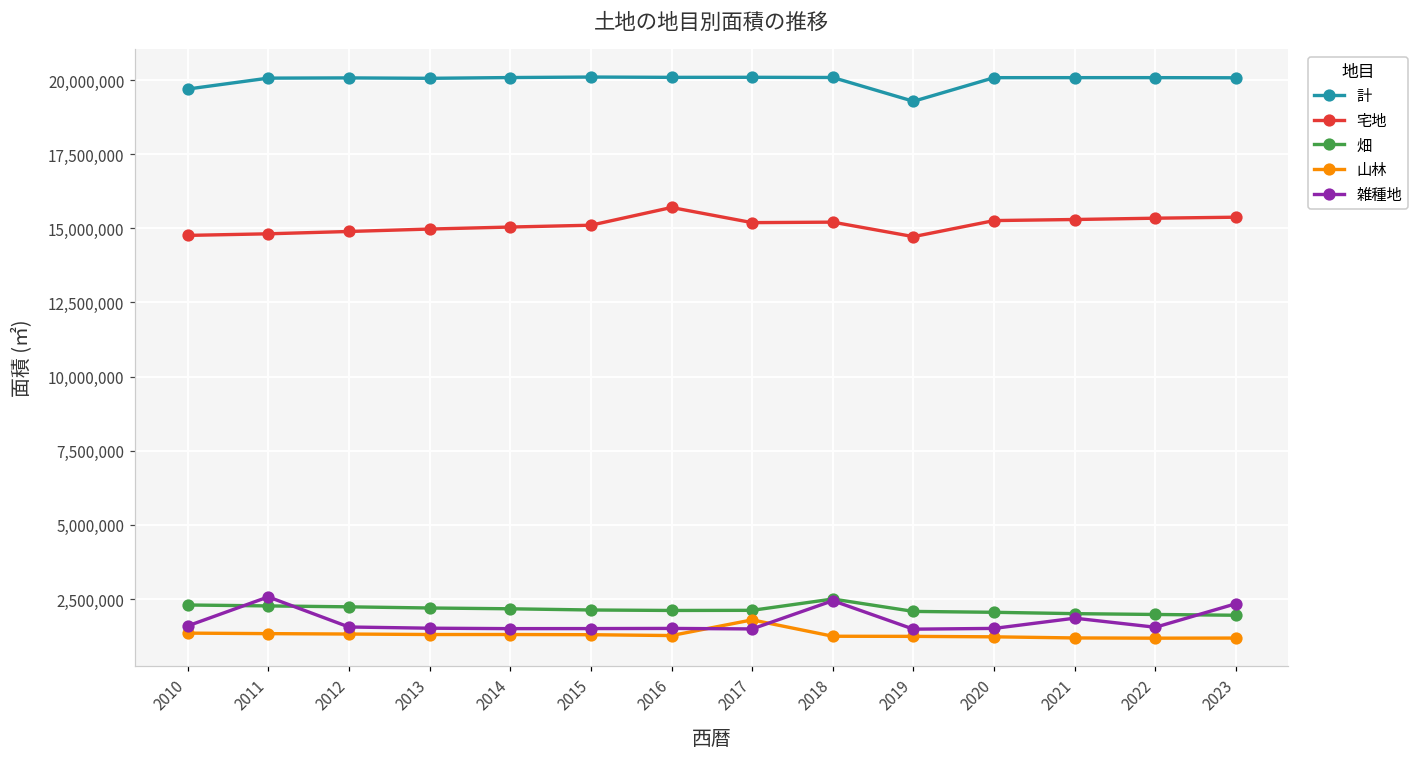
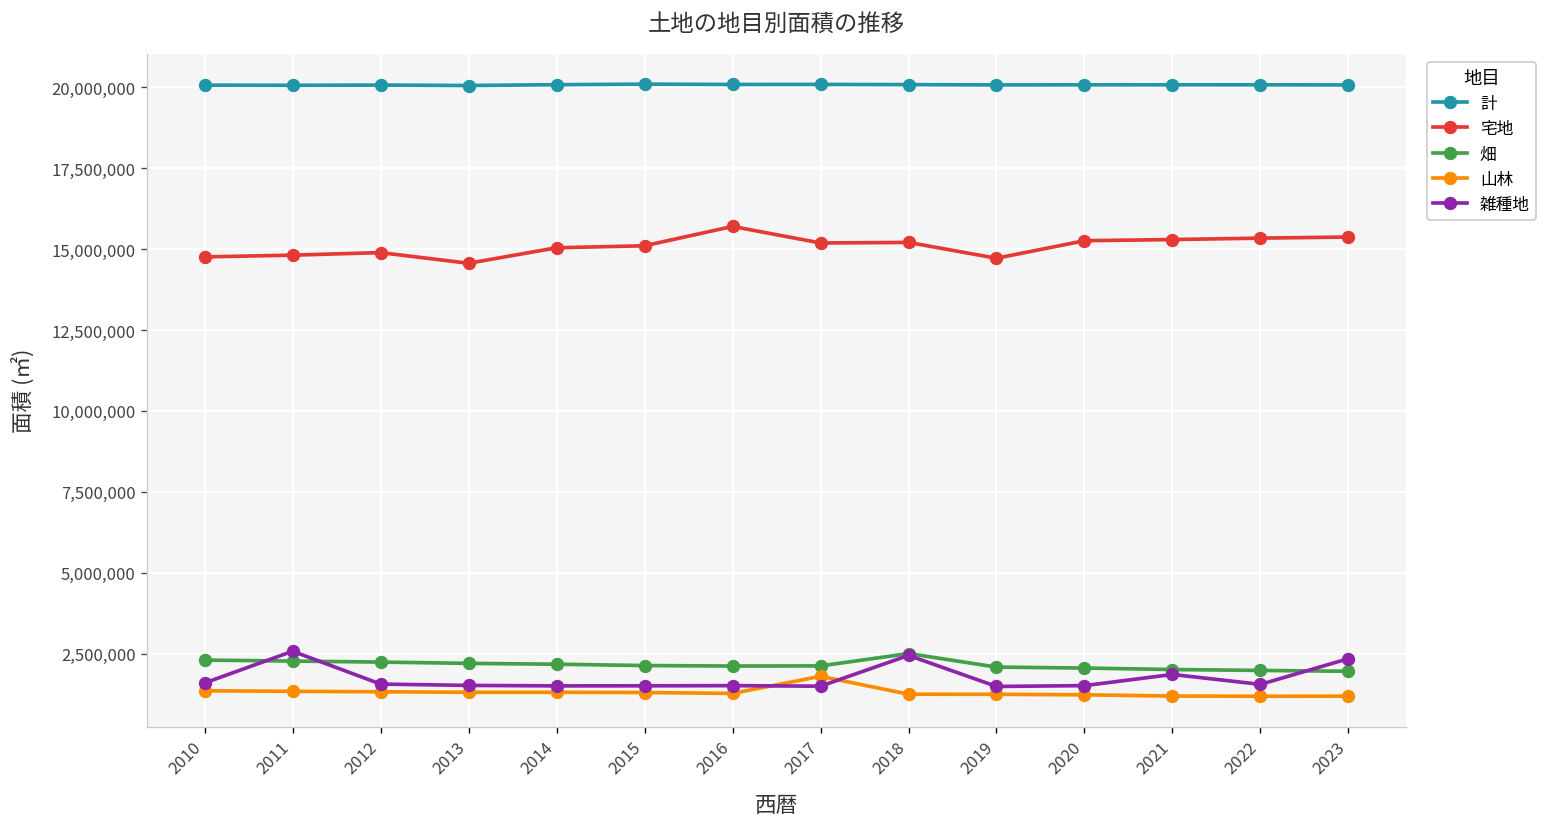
計, 2010: 19,700,000 -> 20,100,000
宅地, 2013: 15,000,000 -> 14,600,000
計, 2019: 19,300,000 -> 20,100,000
